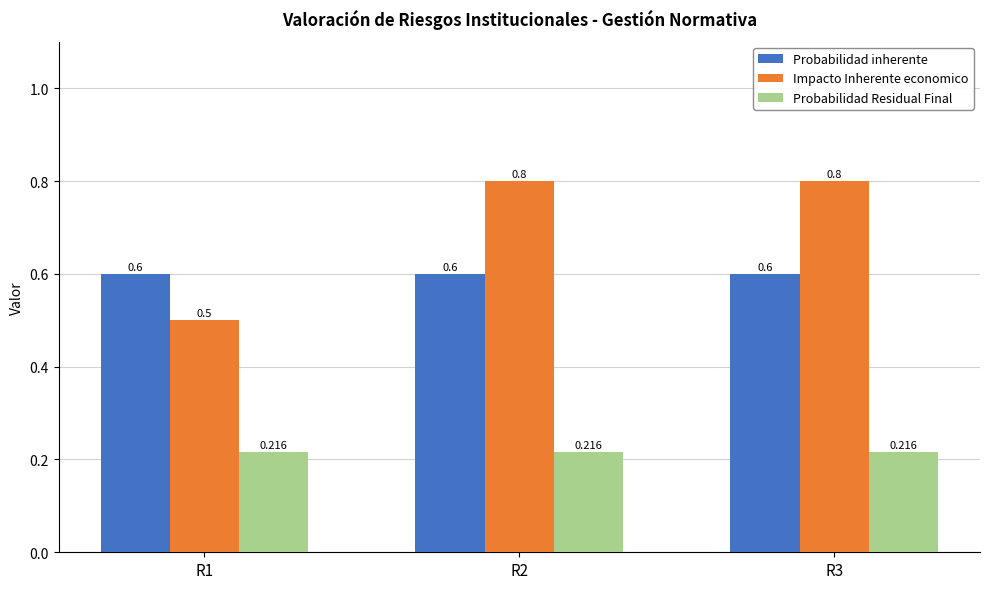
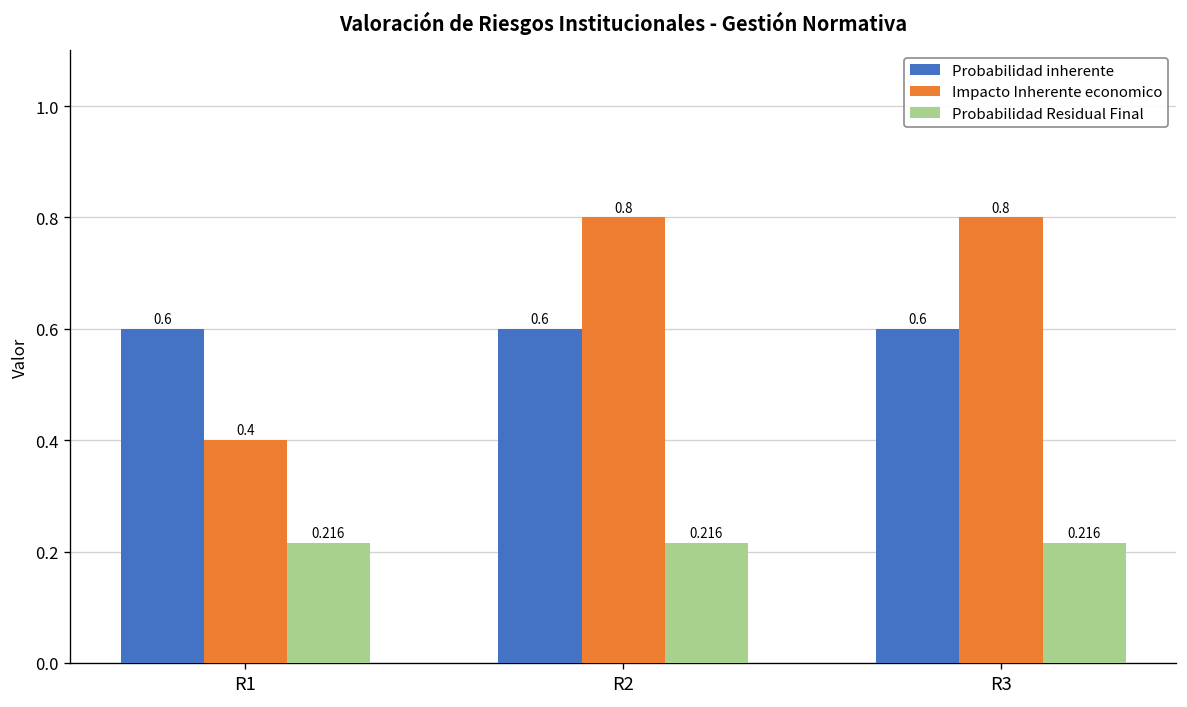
Impacto Inherente economico, R1: 0.5 -> 0.4
